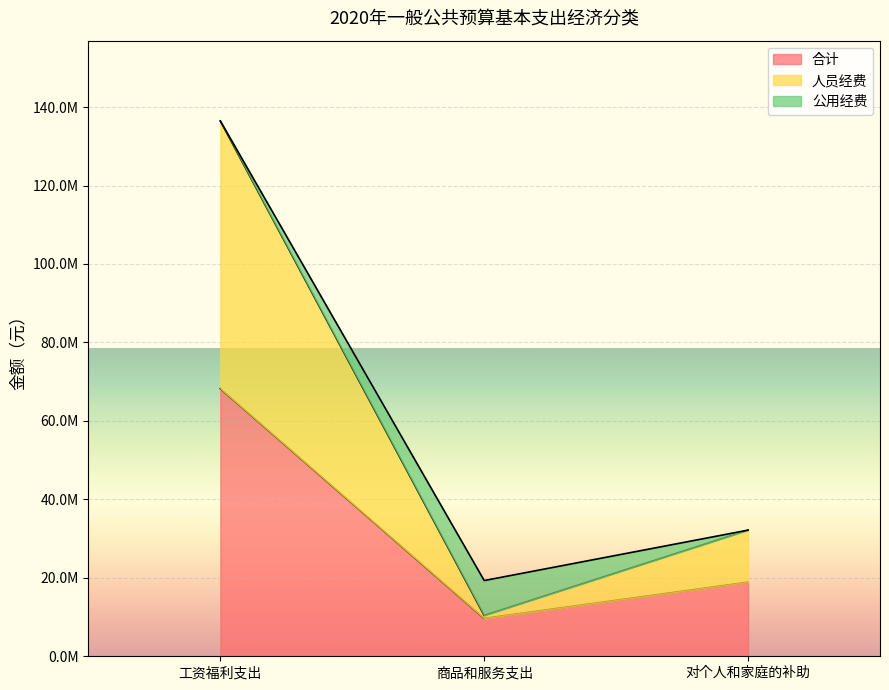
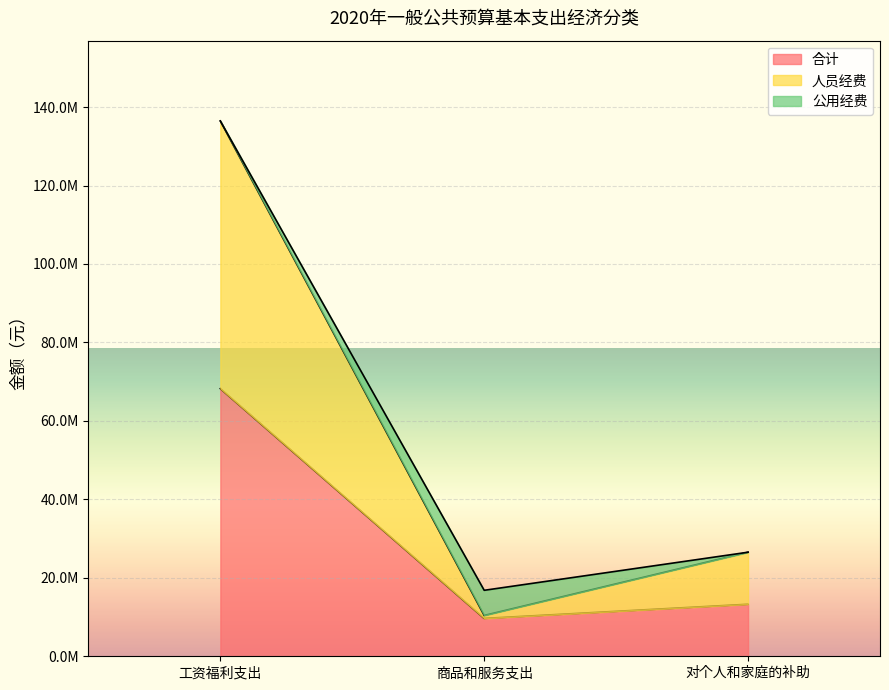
公用经费, 商品和服务支出: 9000000 -> 6000000
合计, 对个人和家庭的补助: 19000000 -> 13000000
